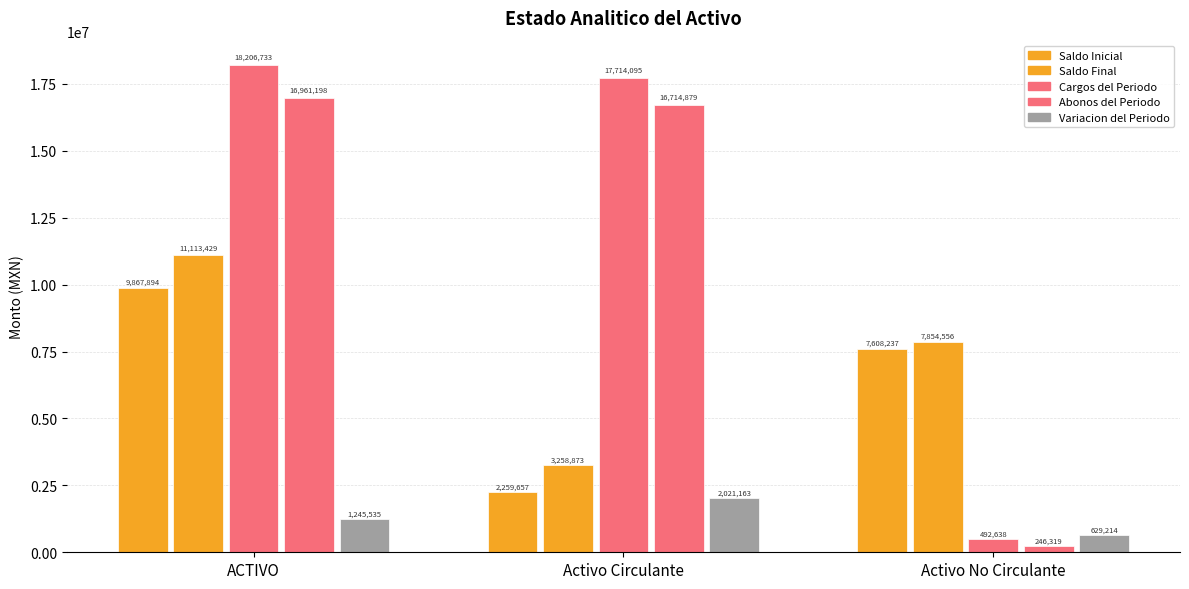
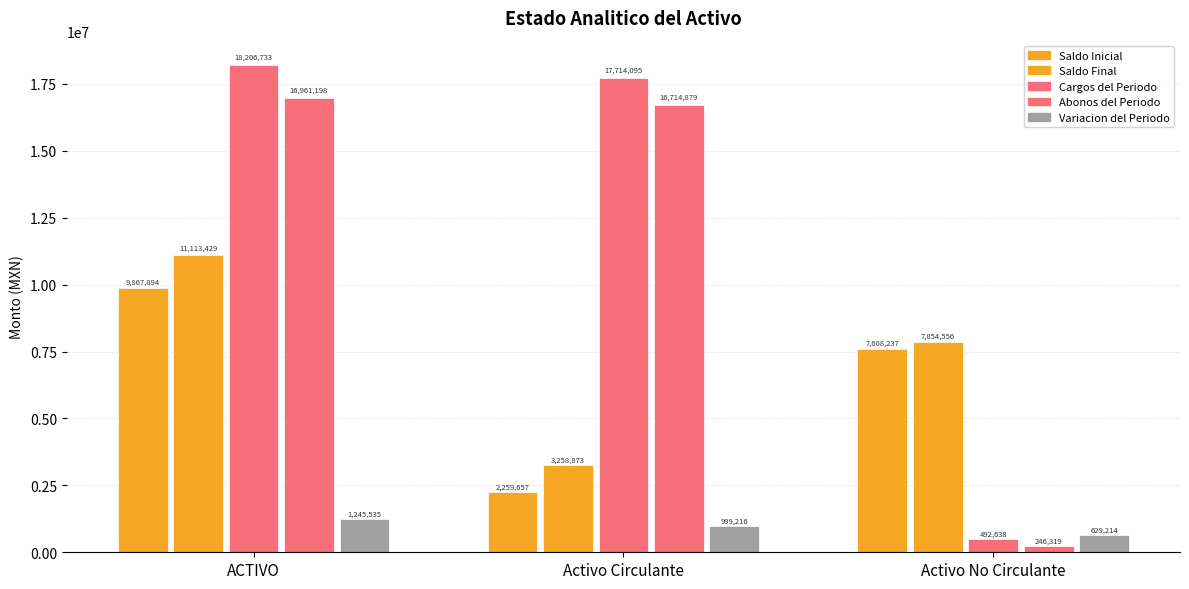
Variacion del Periodo, Activo Circulante: 2,021,163 -> 999,216
